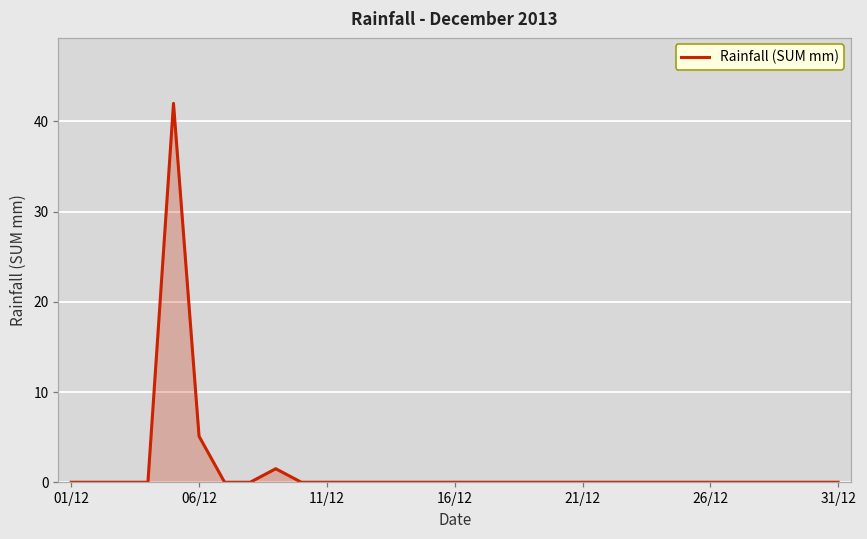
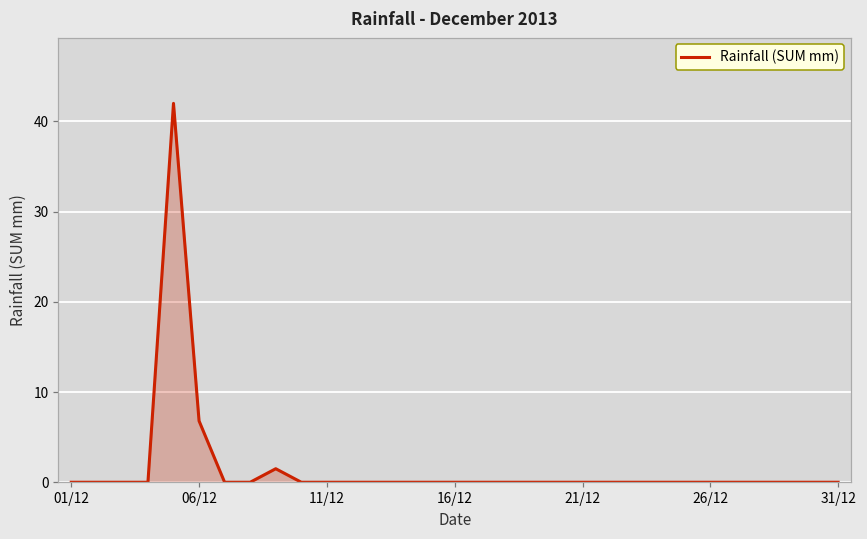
06/12: 5 -> 7
